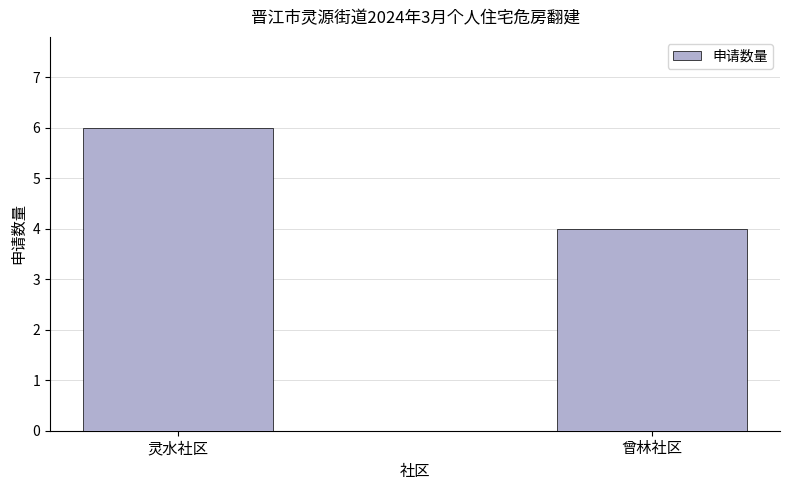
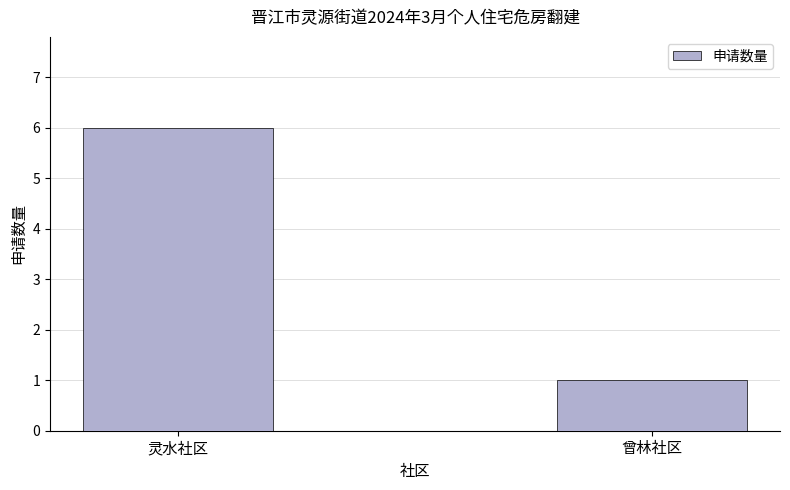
曾林社区: 4 -> 1
